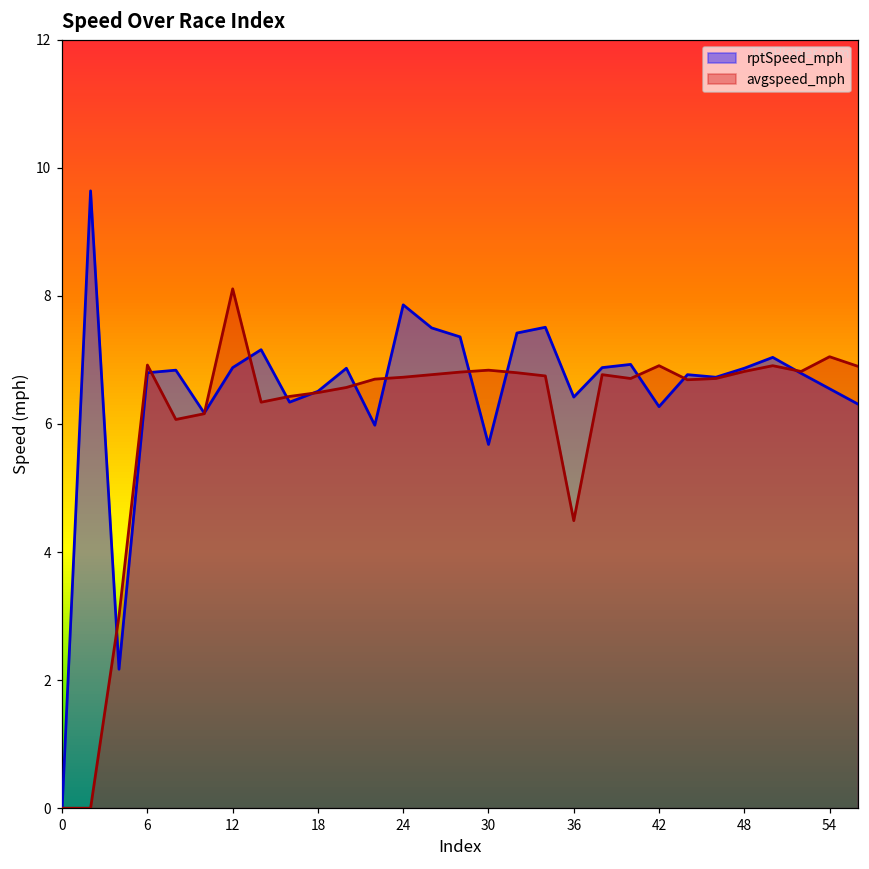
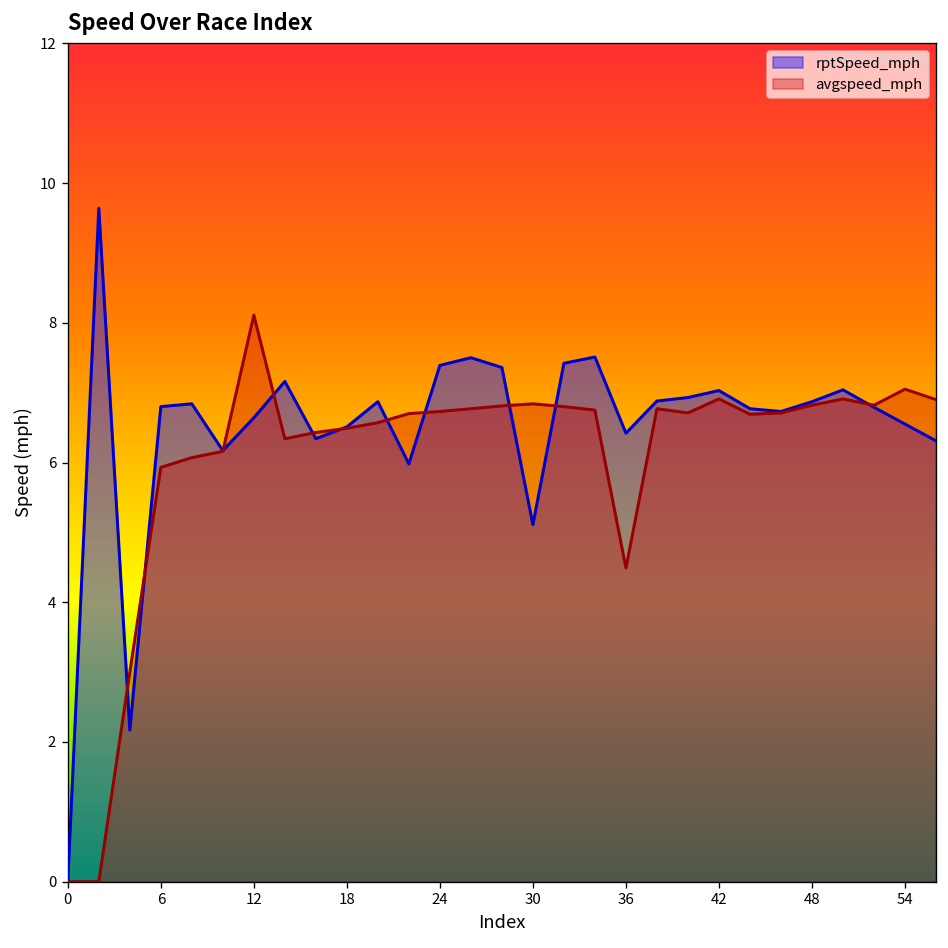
avgspeed_mph, 6: 6.9 -> 5.9
rptSpeed_mph, 12: 6.9 -> 6.6
rptSpeed_mph, 24: 7.9 -> 7.4
rptSpeed_mph, 30: 5.7 -> 5.1
rptSpeed_mph, 42: 6.3 -> 7.0
